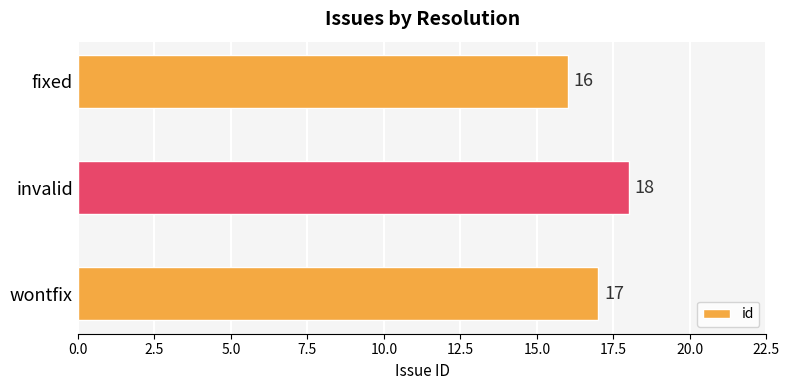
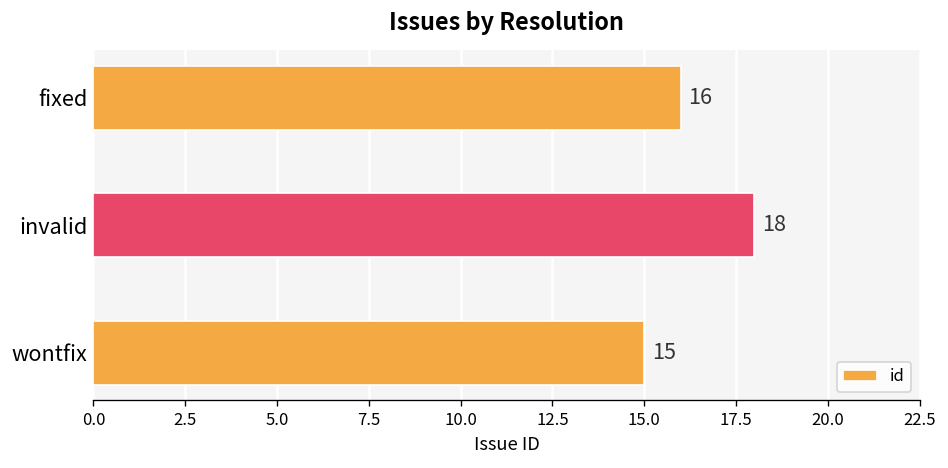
wontfix: 17 -> 15
